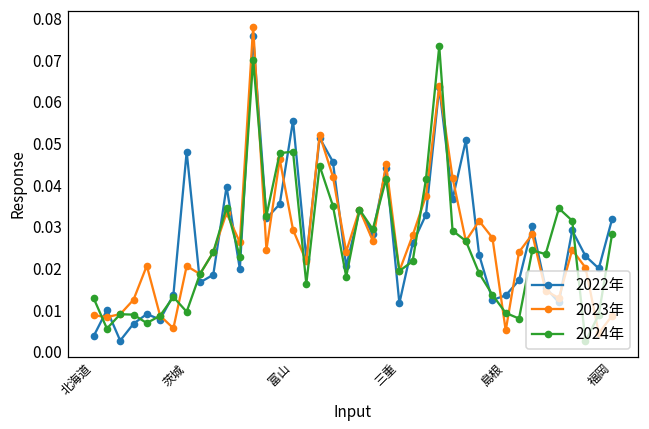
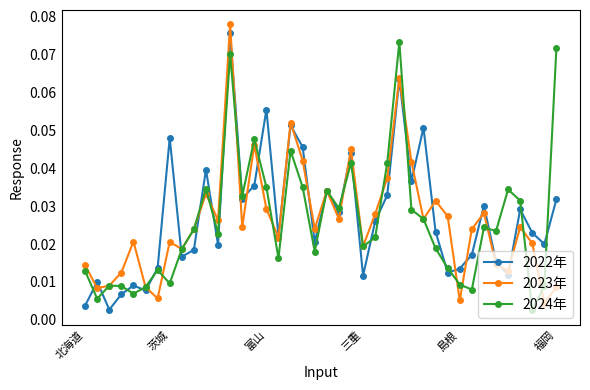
2023年, 北海道: 0.009 -> 0.014
2024年, 富山: 0.048 -> 0.035
2024年, 福岡: 0.028 -> 0.072
